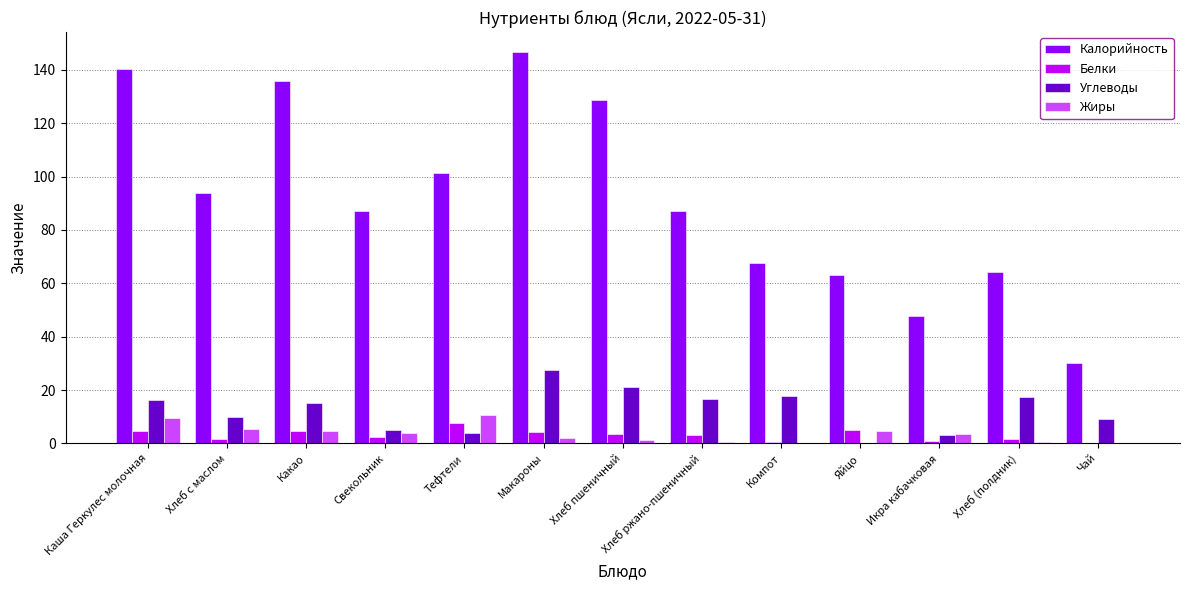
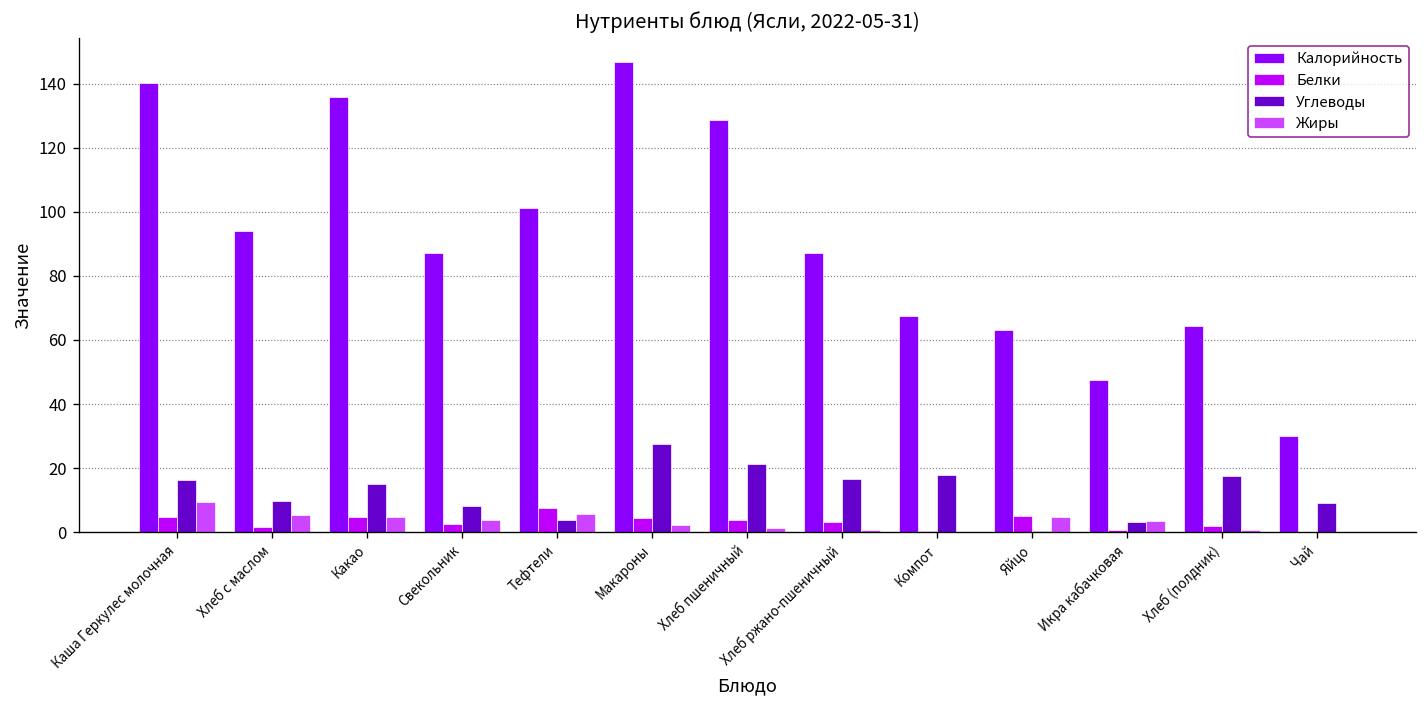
Углеводы, Свекольник: 5 -> 8
Жиры, Тефтели: 11 -> 6
